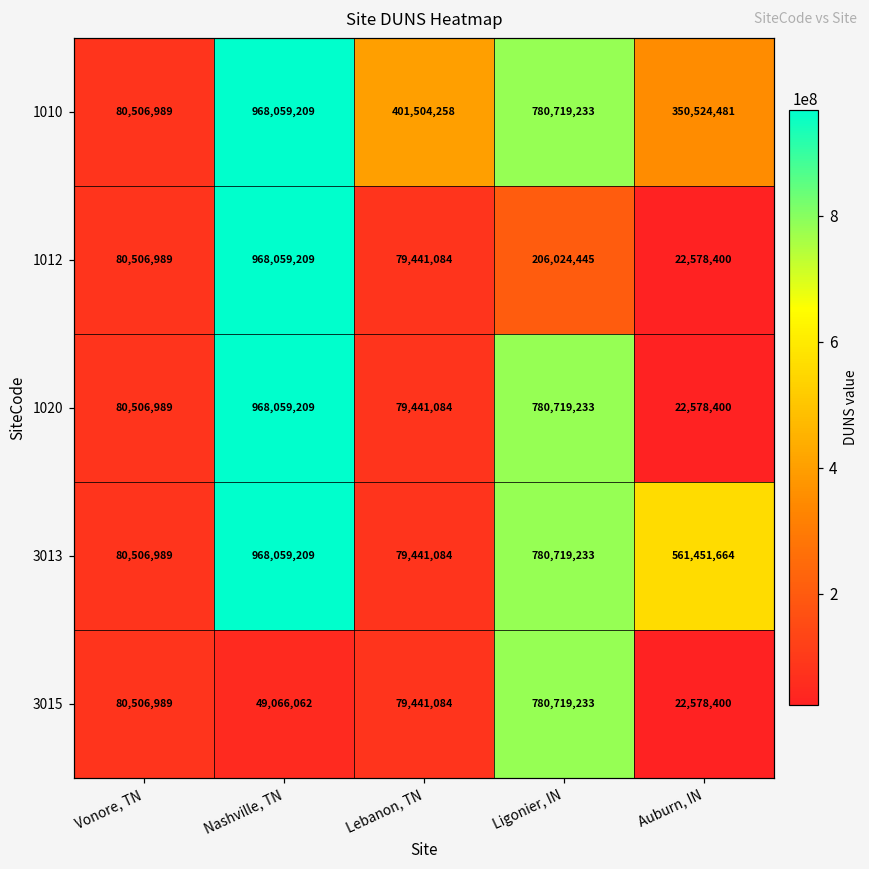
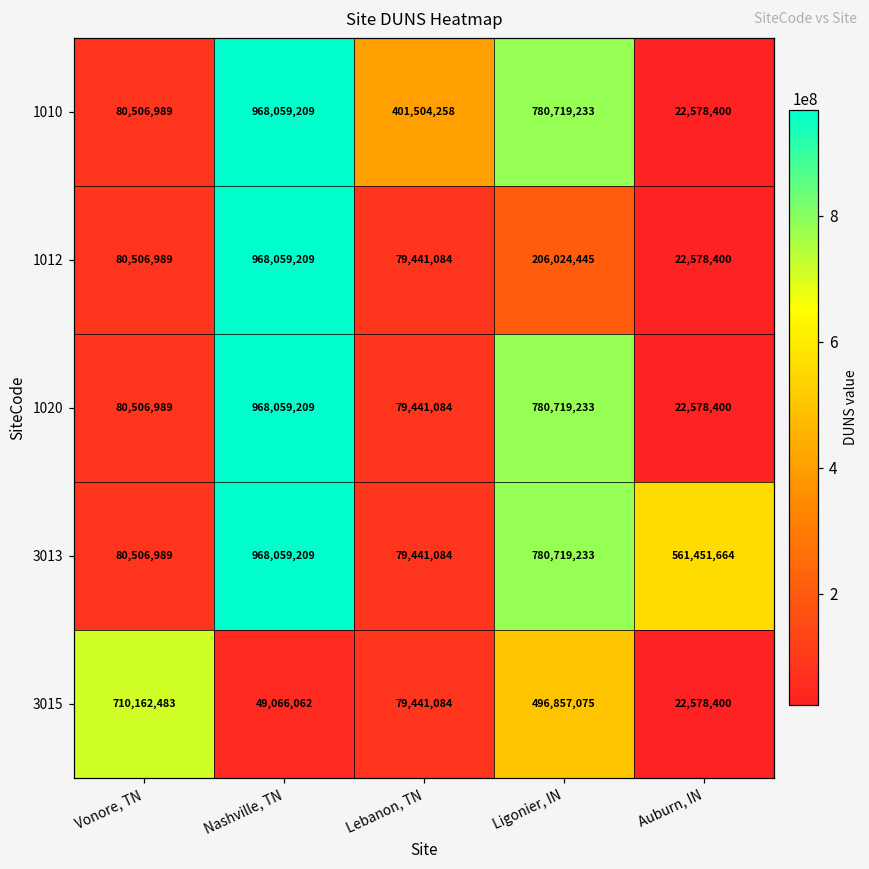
1010, Auburn, IN: 350,524,481 -> 22,578,400
3015, Vonore, TN: 80,506,989 -> 710,162,483
3015, Ligonier, IN: 780,719,233 -> 496,857,075
